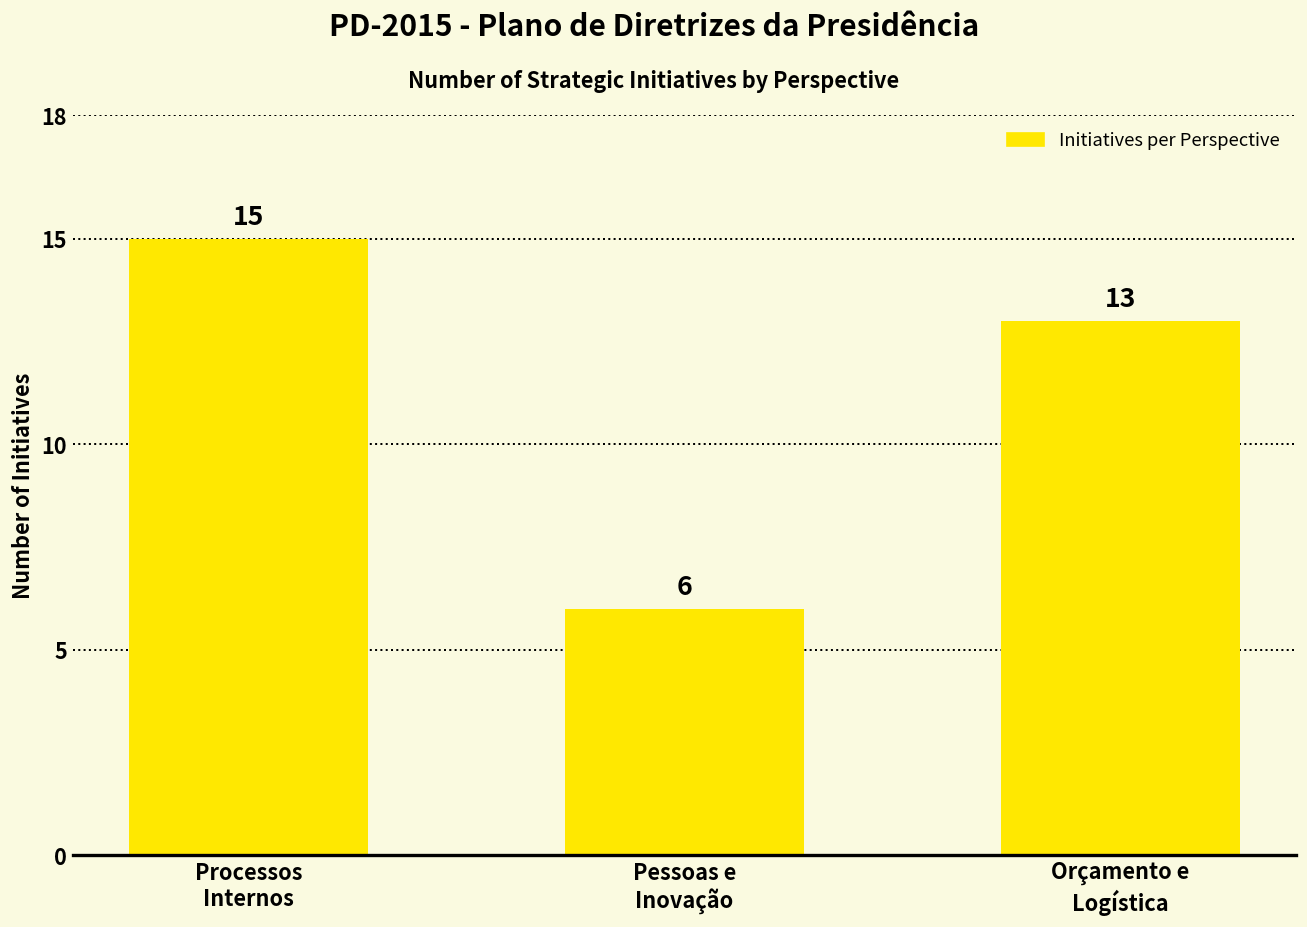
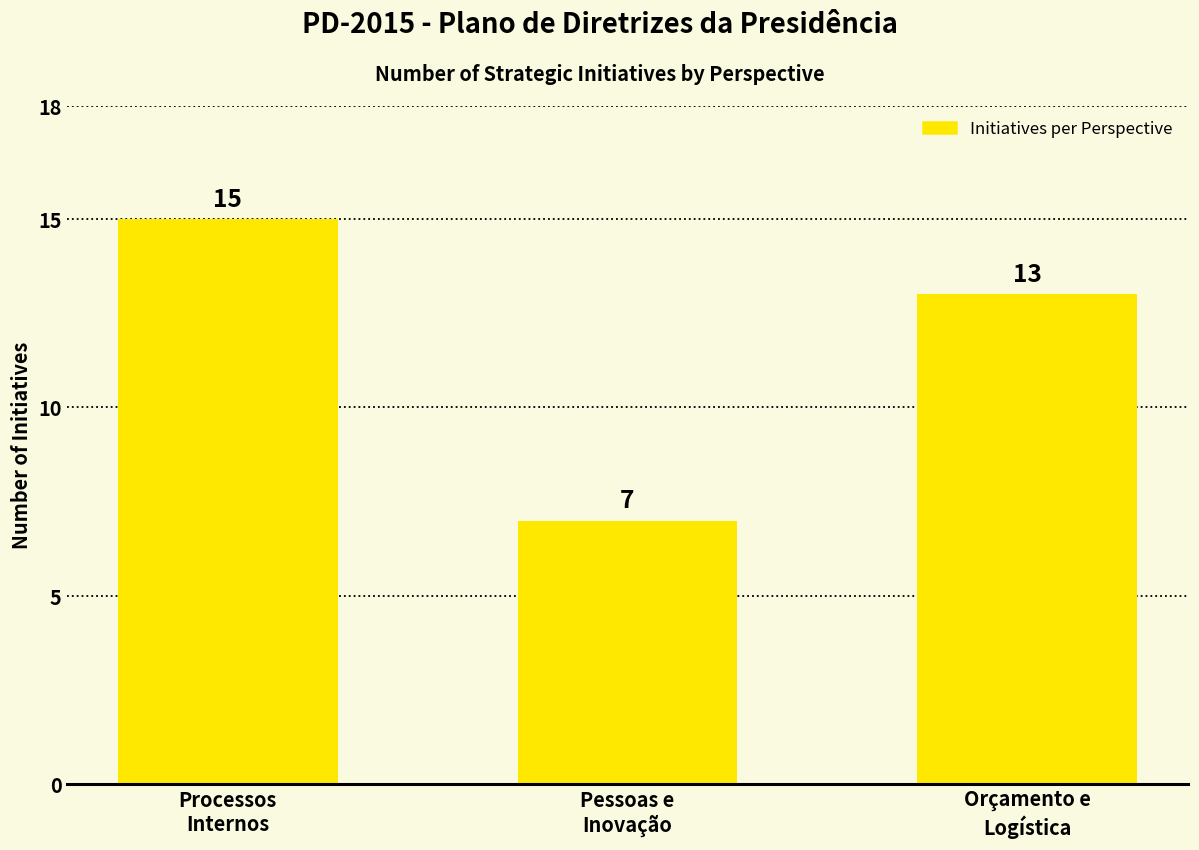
Pessoas e Inovação: 6 -> 7
